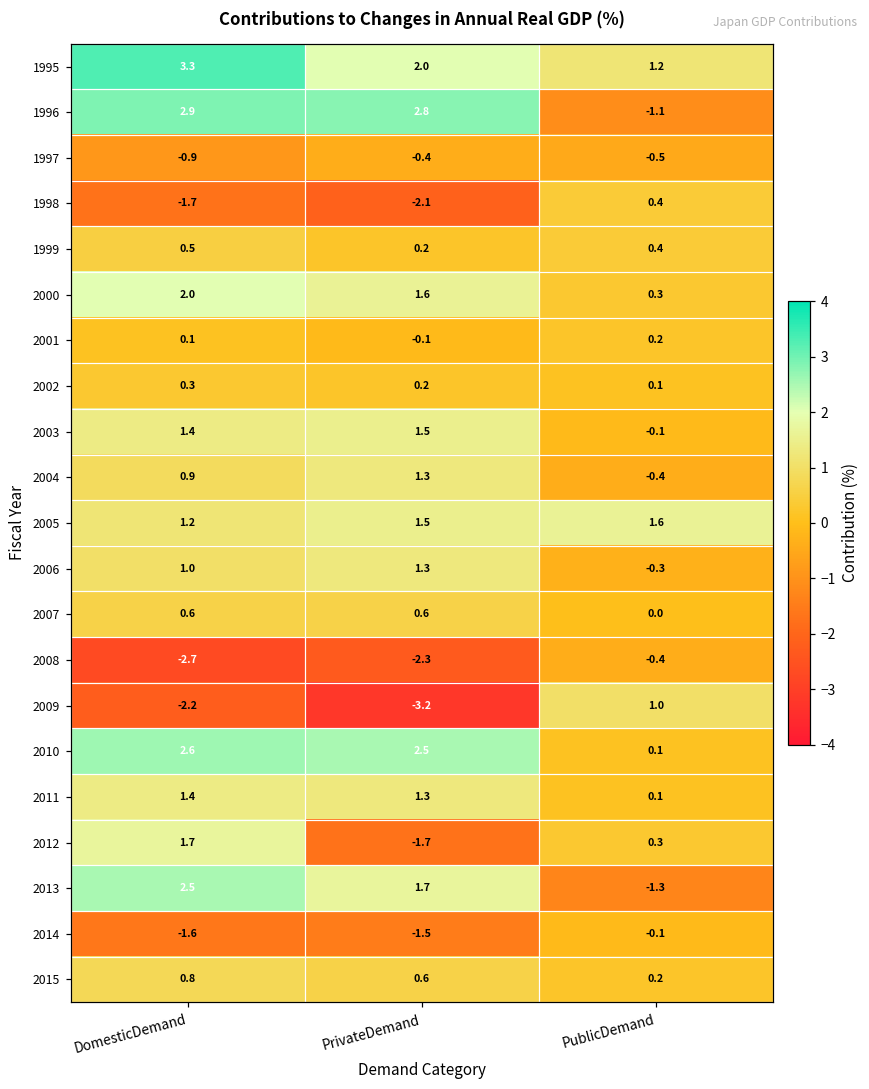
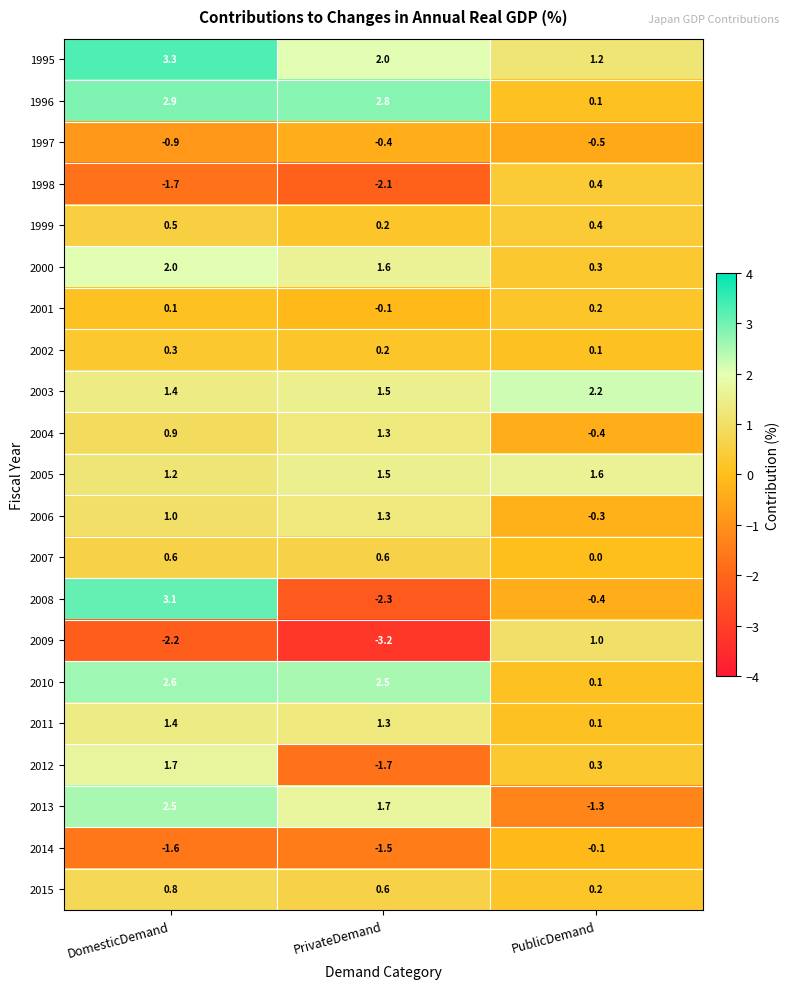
1996, PublicDemand: -1.1 -> 0.1
2003, PublicDemand: -0.1 -> 2.2
2008, DomesticDemand: -2.7 -> 3.1
